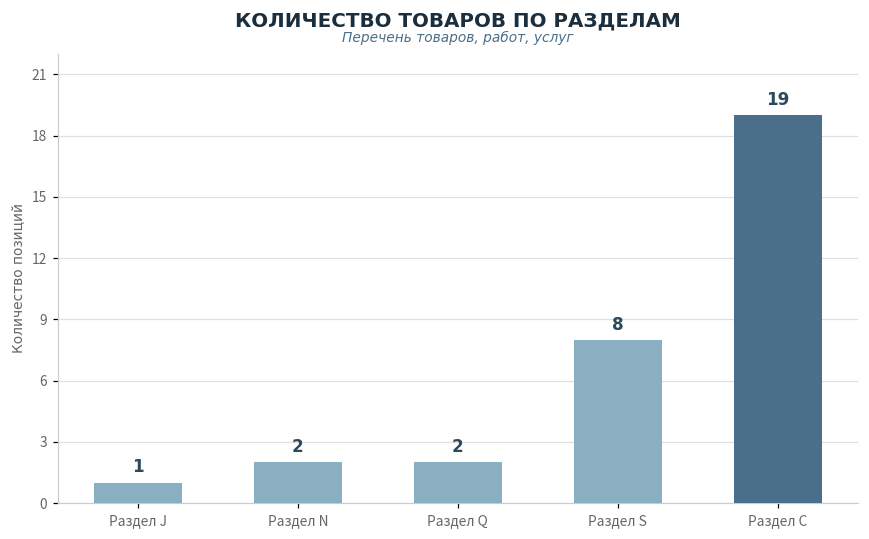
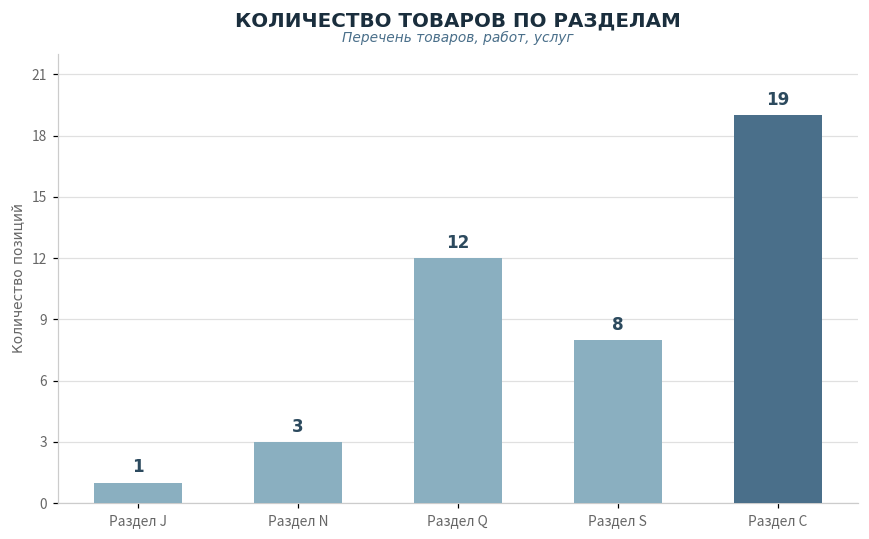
Раздел N: 2 -> 3
Раздел Q: 2 -> 12
